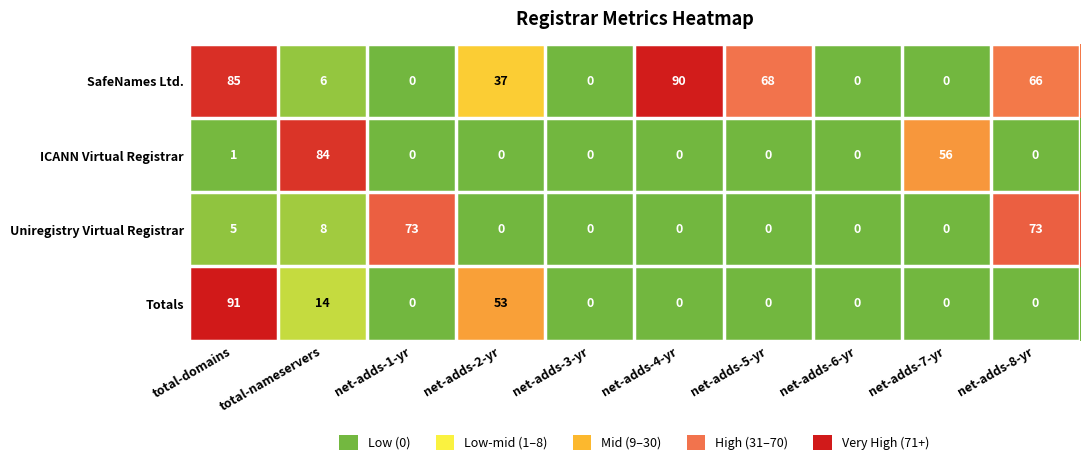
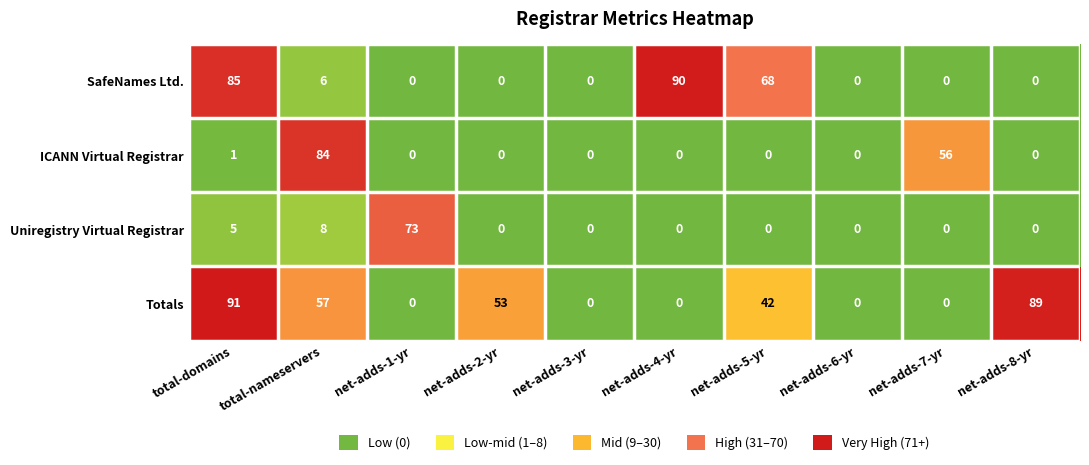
SafeNames Ltd., net-adds-2-yr: 37 -> 0
SafeNames Ltd., net-adds-8-yr: 66 -> 0
Uniregistry Virtual Registrar, net-adds-8-yr: 73 -> 0
Totals, total-nameservers: 14 -> 57
Totals, net-adds-5-yr: 0 -> 42
Totals, net-adds-8-yr: 0 -> 89
